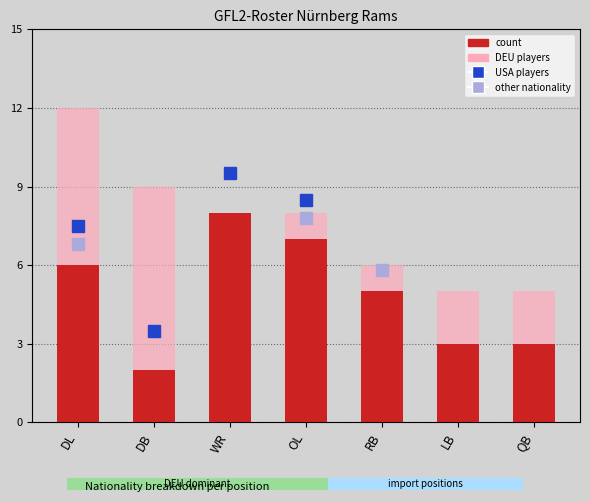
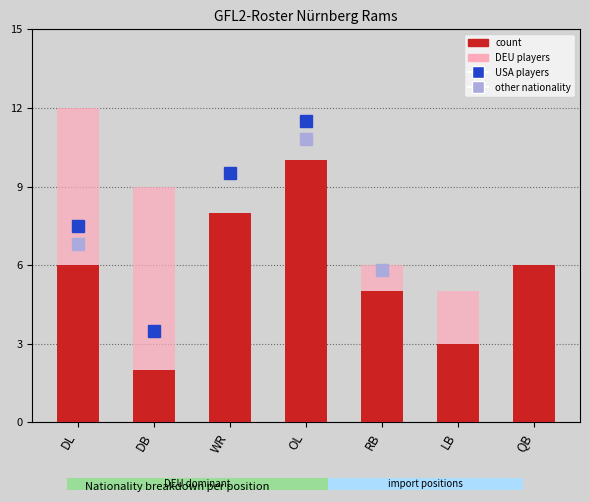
GFL2-Roster Nürnberg Rams, count, OL: 7 -> 10
GFL2-Roster Nürnberg Rams, count, QB: 3 -> 6
